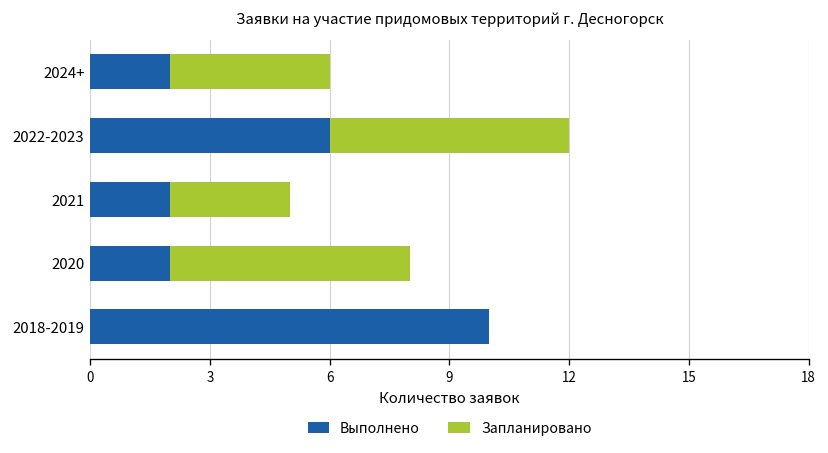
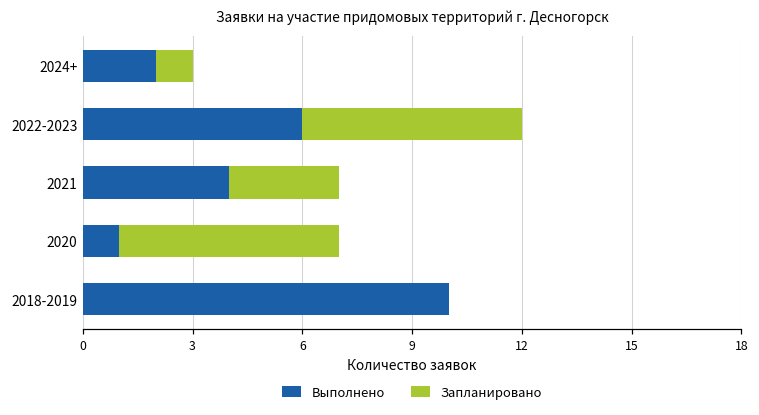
Запланировано, 2024+: 4 -> 1
Выполнено, 2021: 2 -> 4
Выполнено, 2020: 2 -> 1
